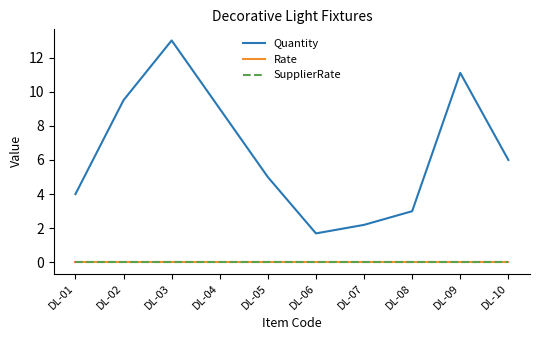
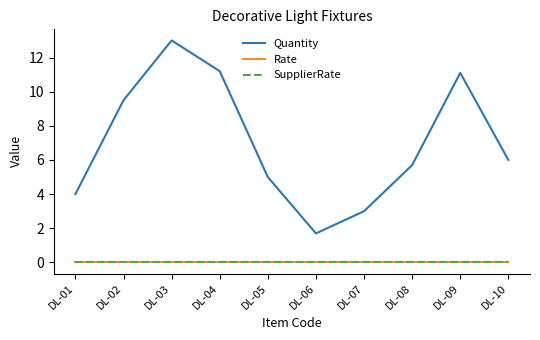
Quantity, DL-04: 9.0 -> 11.2
Quantity, DL-07: 2.2 -> 3.0
Quantity, DL-08: 3.0 -> 5.7
